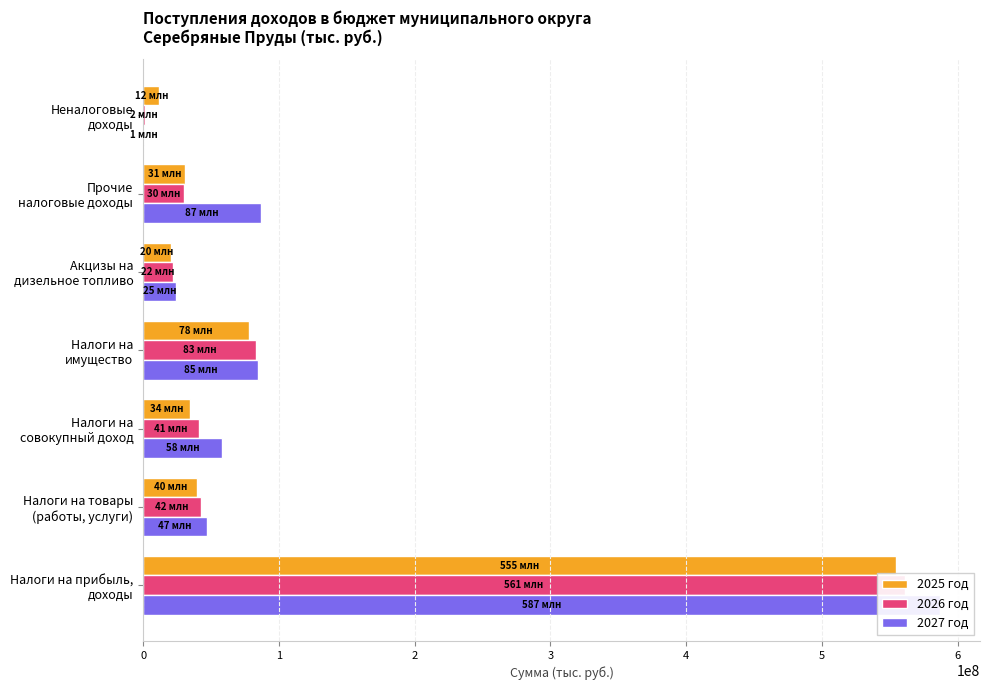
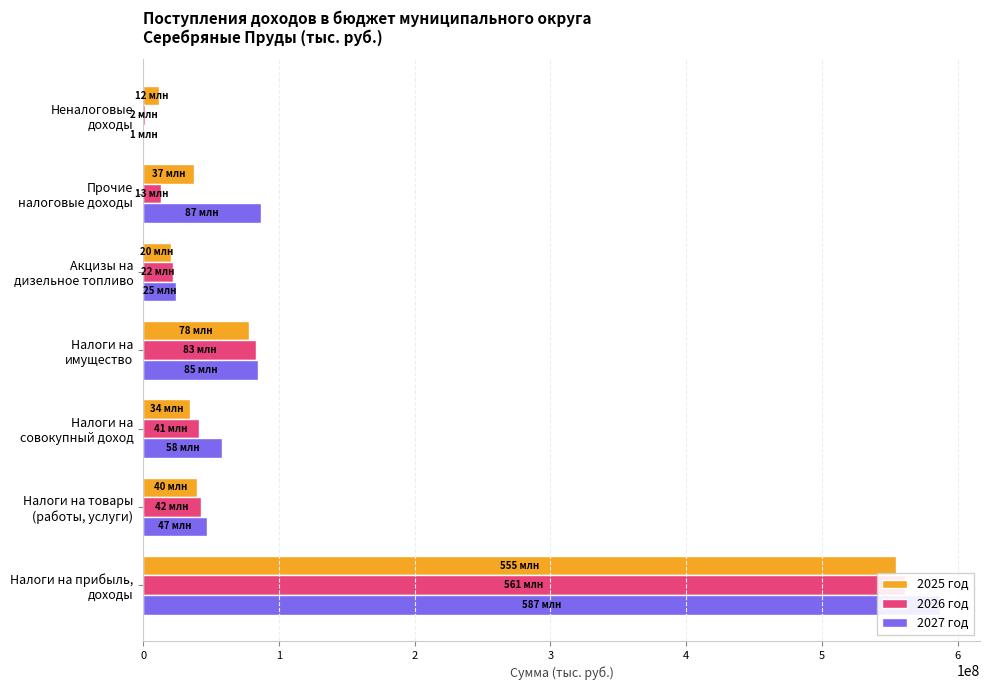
2025 год, Прочие налоговые доходы: 31 -> 37
2026 год, Прочие налоговые доходы: 30 -> 13
